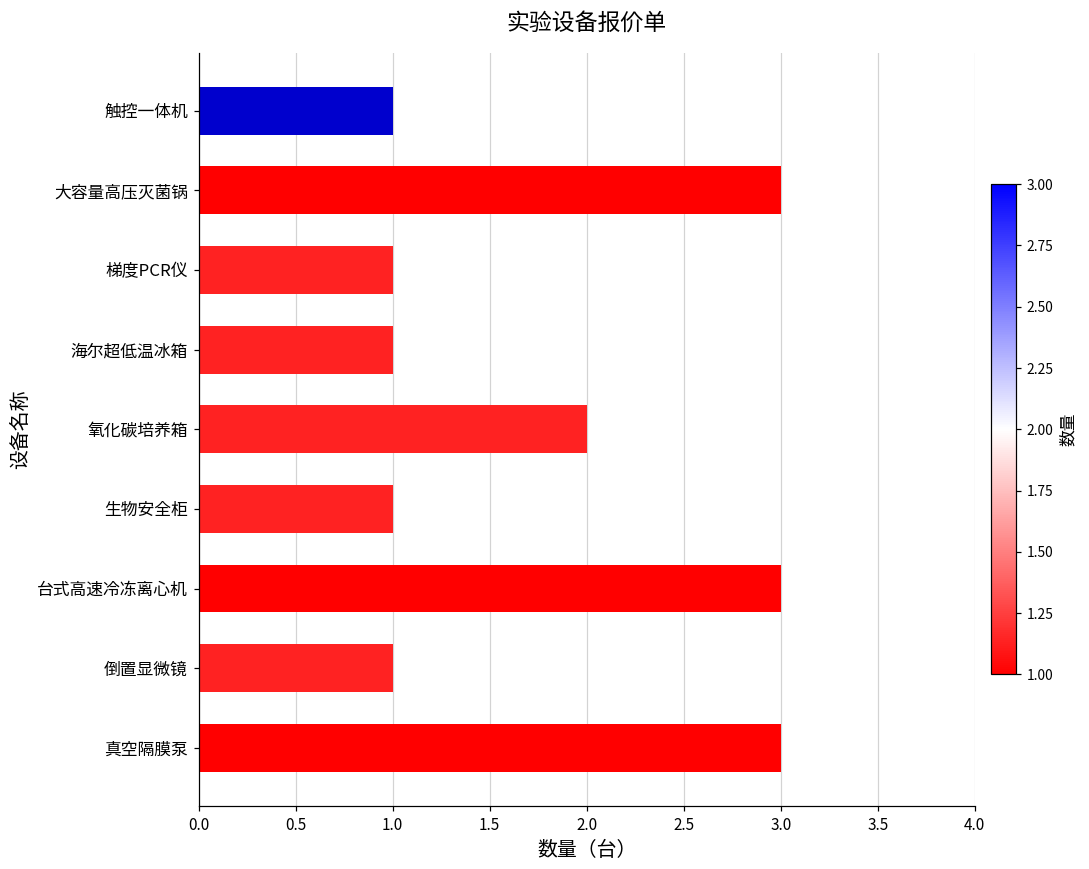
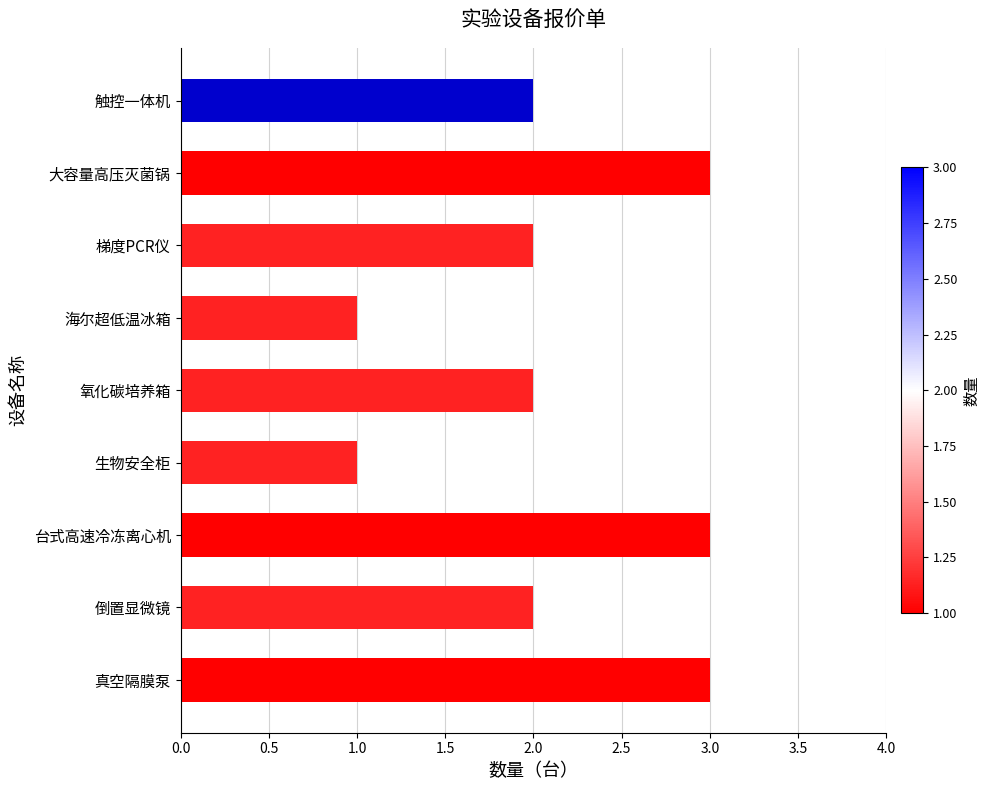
触控一体机: 1 -> 2
梯度PCR仪: 1 -> 2
倒置显微镜: 1 -> 2
